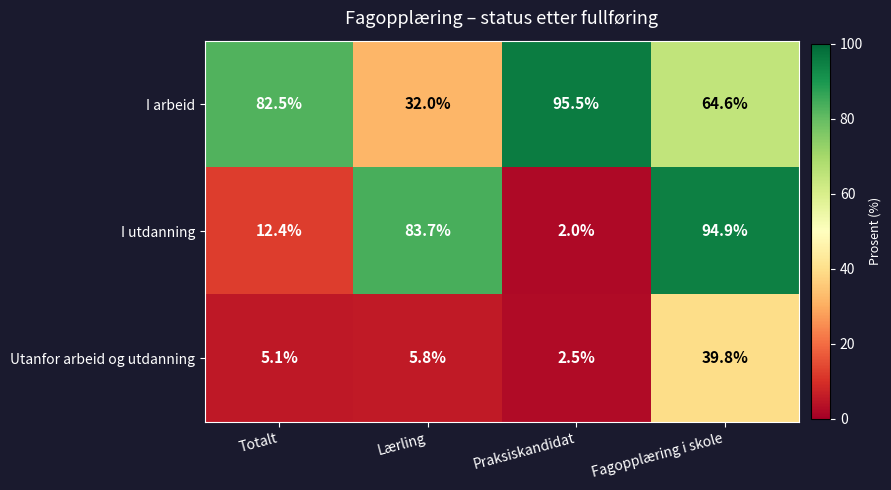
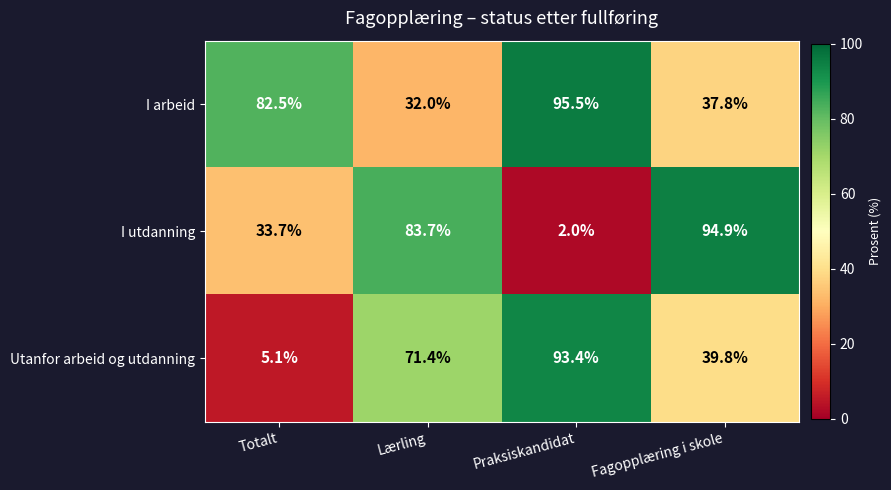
I arbeid, Fagopplæring i skole: 64.6% -> 37.8%
I utdanning, Totalt: 12.4% -> 33.7%
Utanfor arbeid og utdanning, Lærling: 5.8% -> 71.4%
Utanfor arbeid og utdanning, Praksiskandidat: 2.5% -> 93.4%
